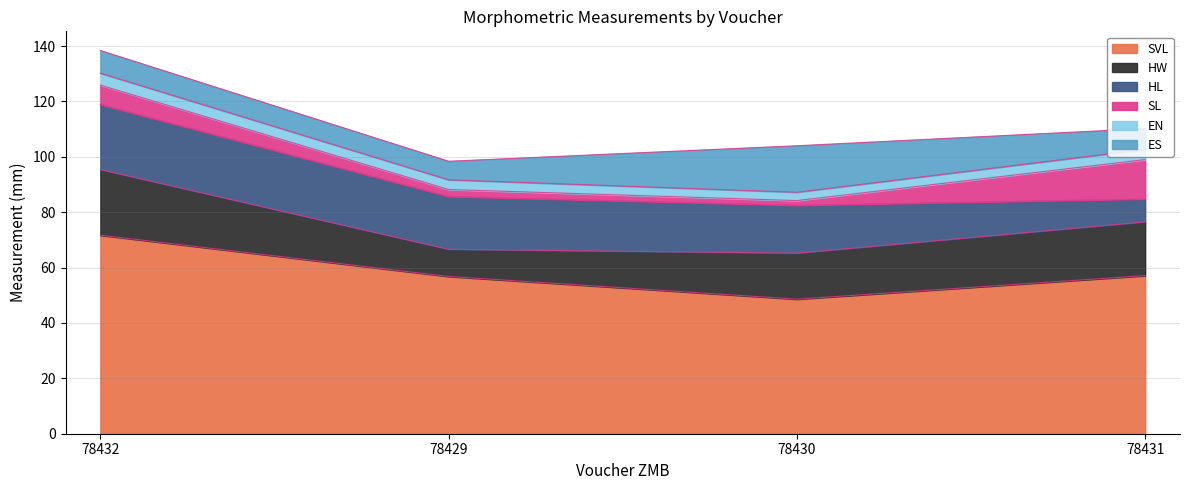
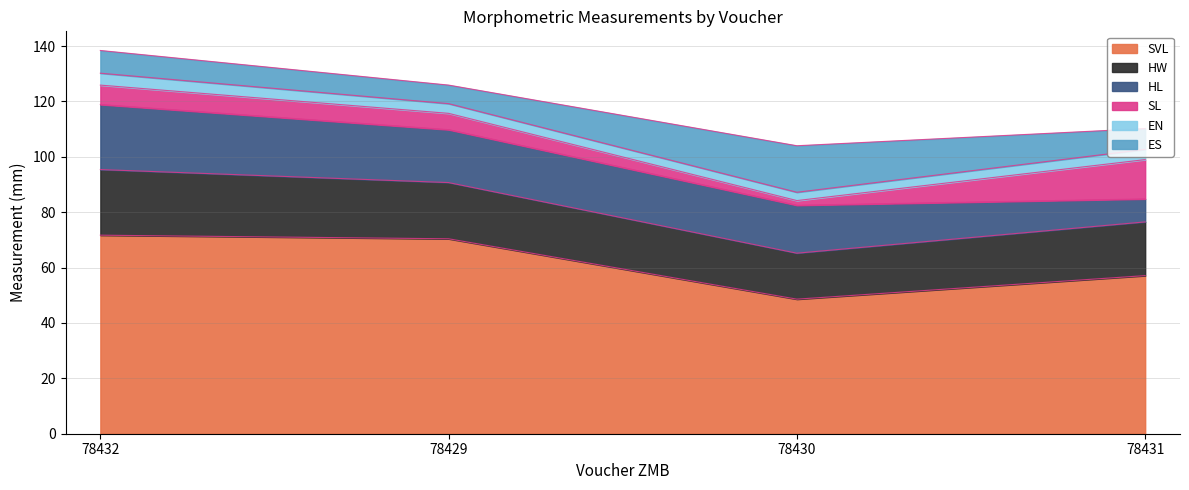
SVL, 78429: 57 -> 70
HW, 78429: 10 -> 20
SL, 78429: 3 -> 6
